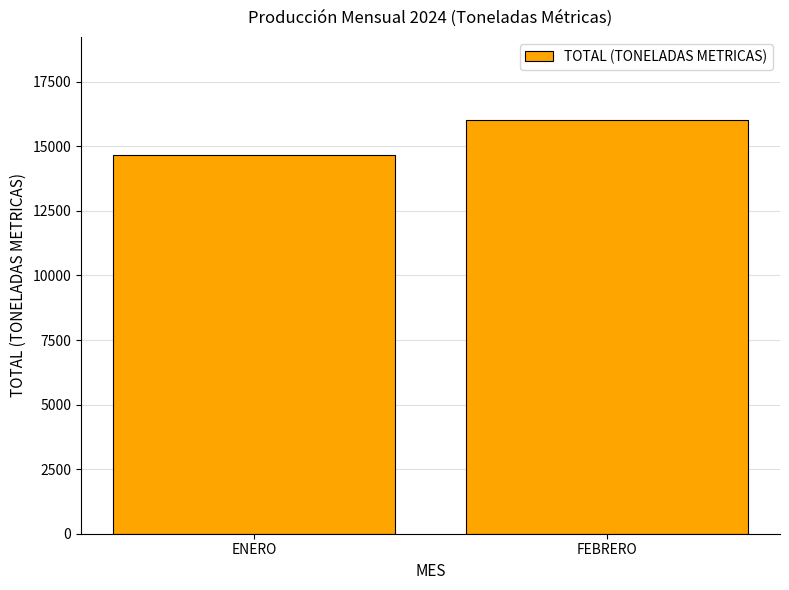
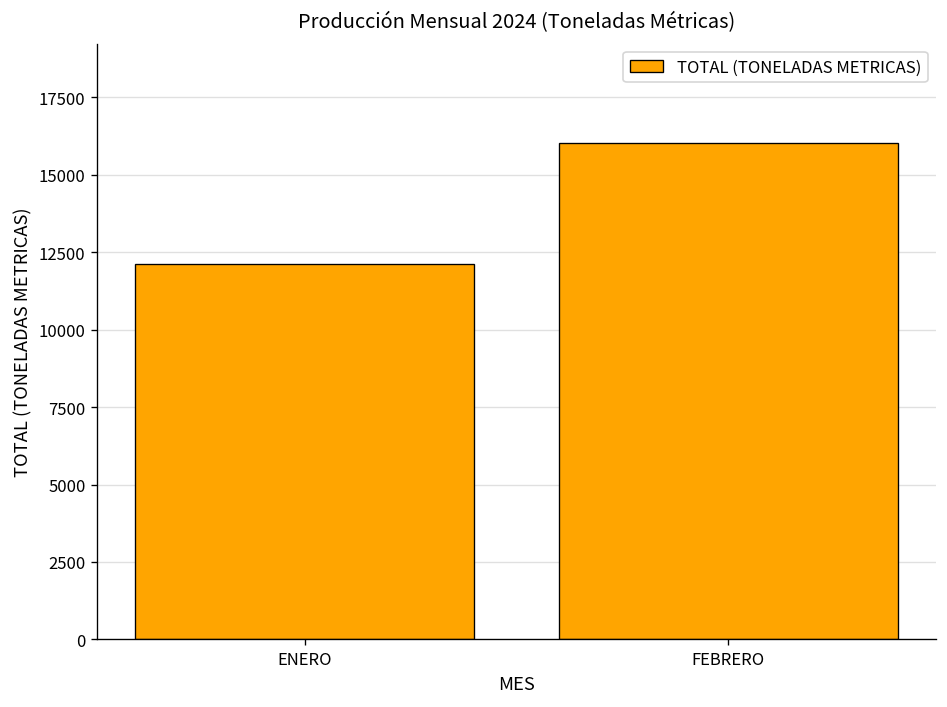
ENERO: 14600 -> 12100
